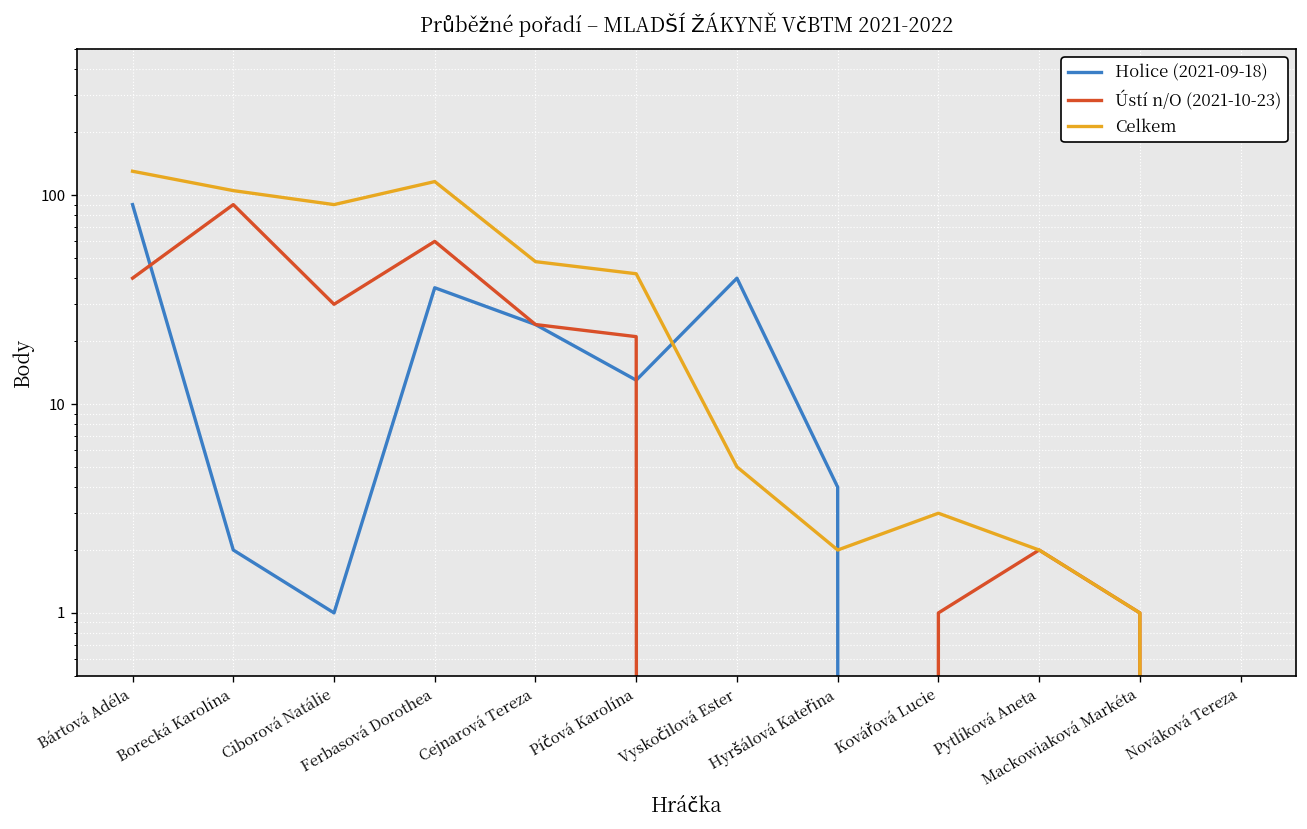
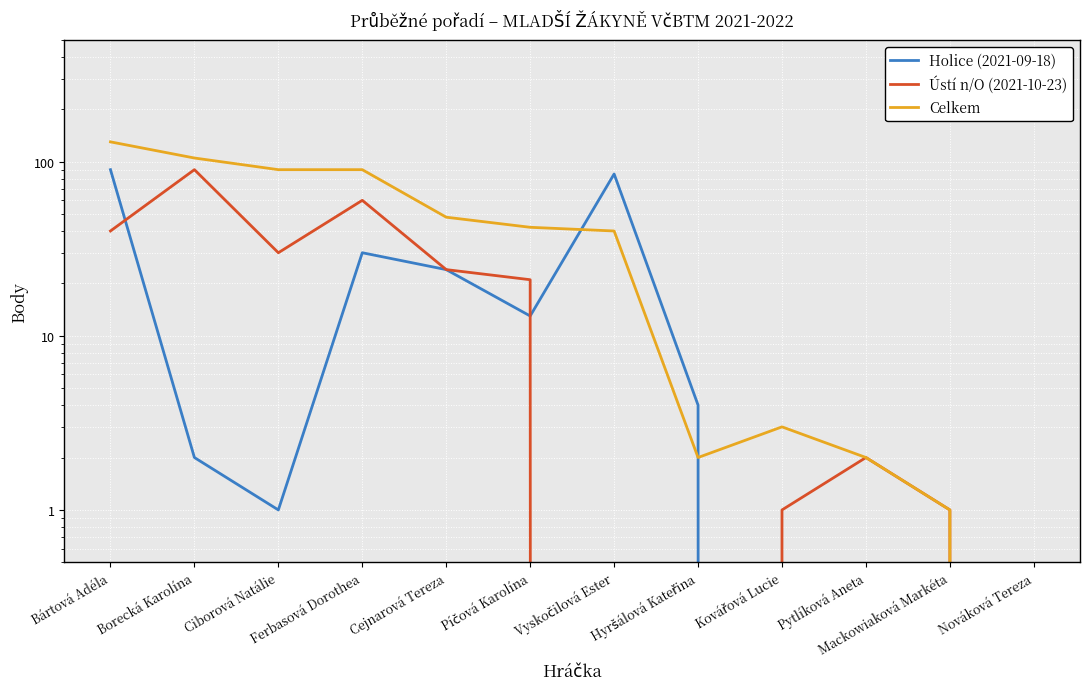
Holice (2021-09-18), Ferbasová Dorothea: 36 -> 30
Celkem, Ferbasová Dorothea: 120 -> 90
Holice (2021-09-18), Vyskočilová Ester: 40 -> 90
Celkem, Vyskočilová Ester: 5 -> 40
